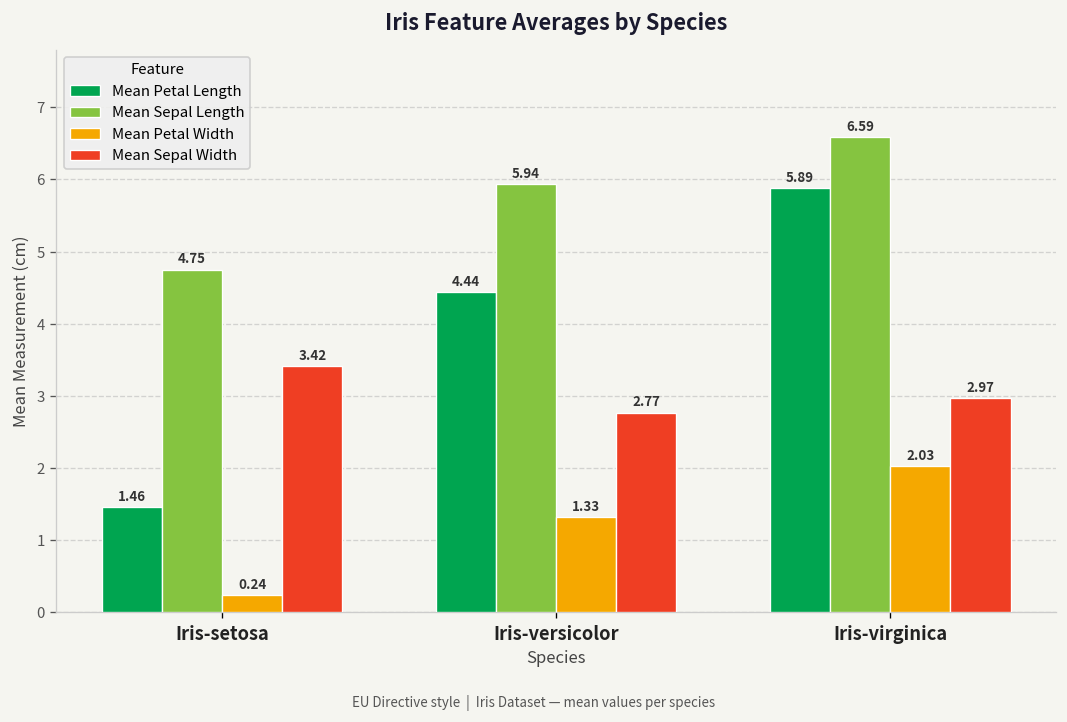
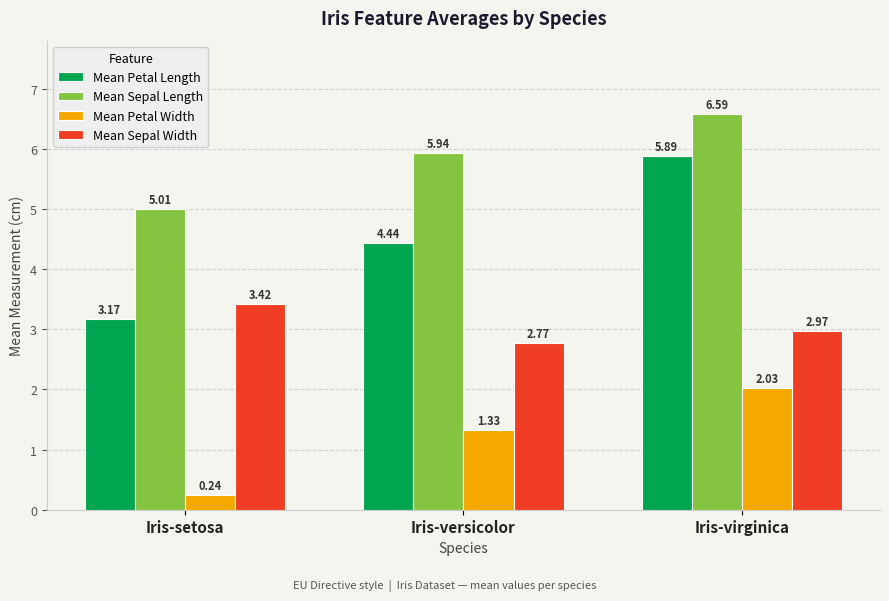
Mean Petal Length, Iris-setosa: 1.46 -> 3.17
Mean Sepal Length, Iris-setosa: 4.75 -> 5.01
